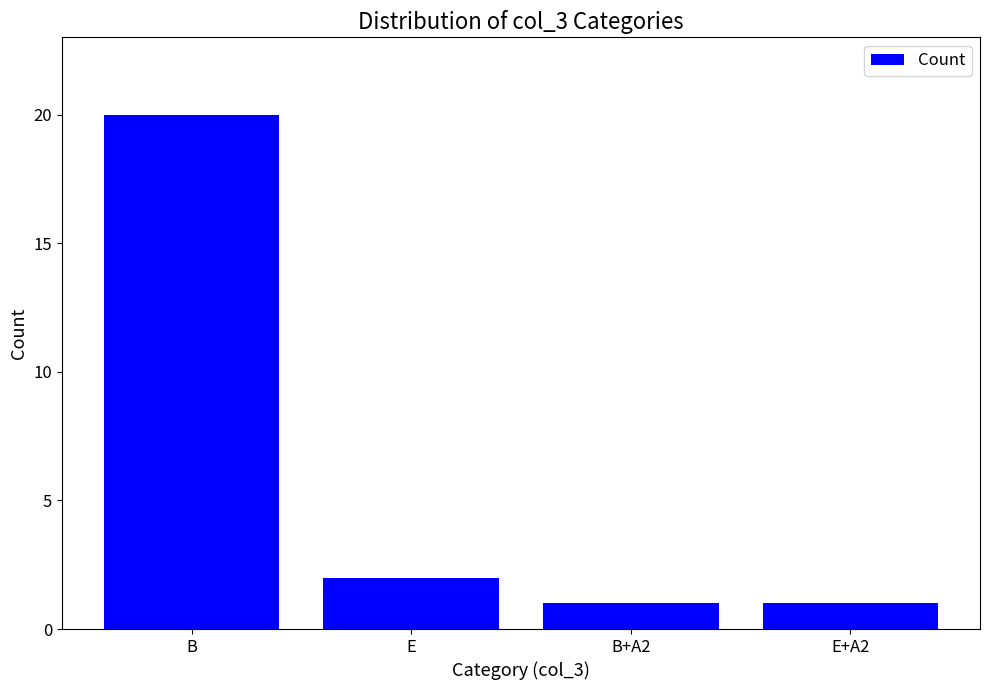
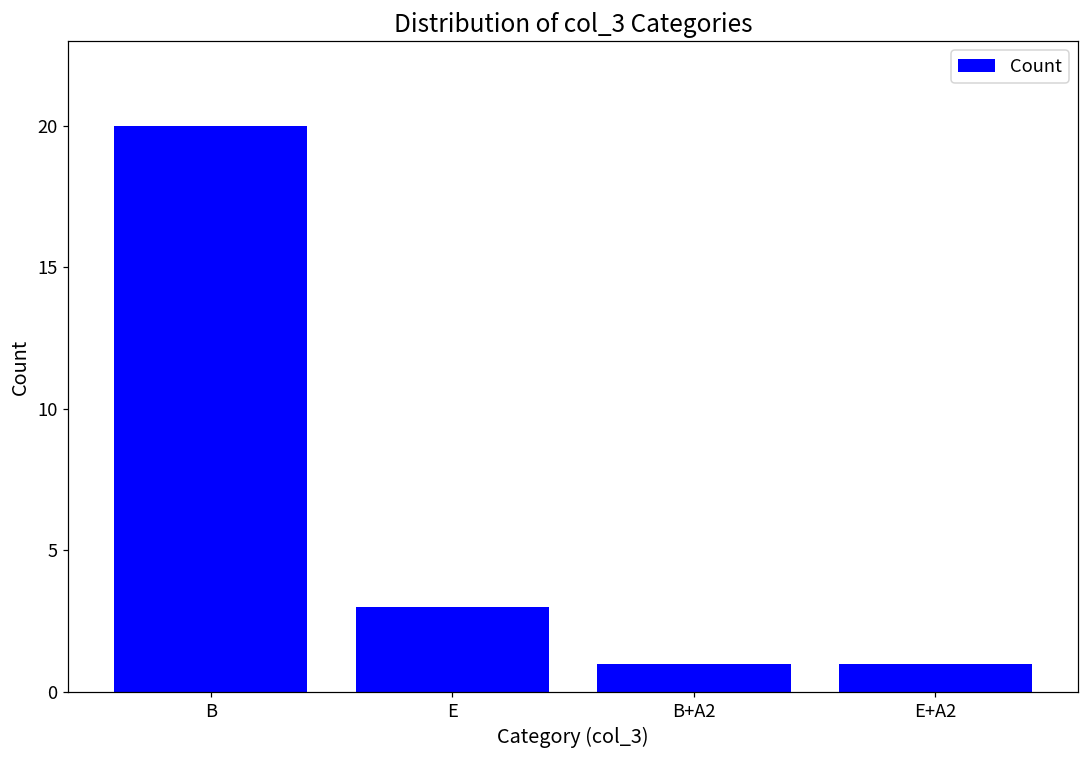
E: 2 -> 3
